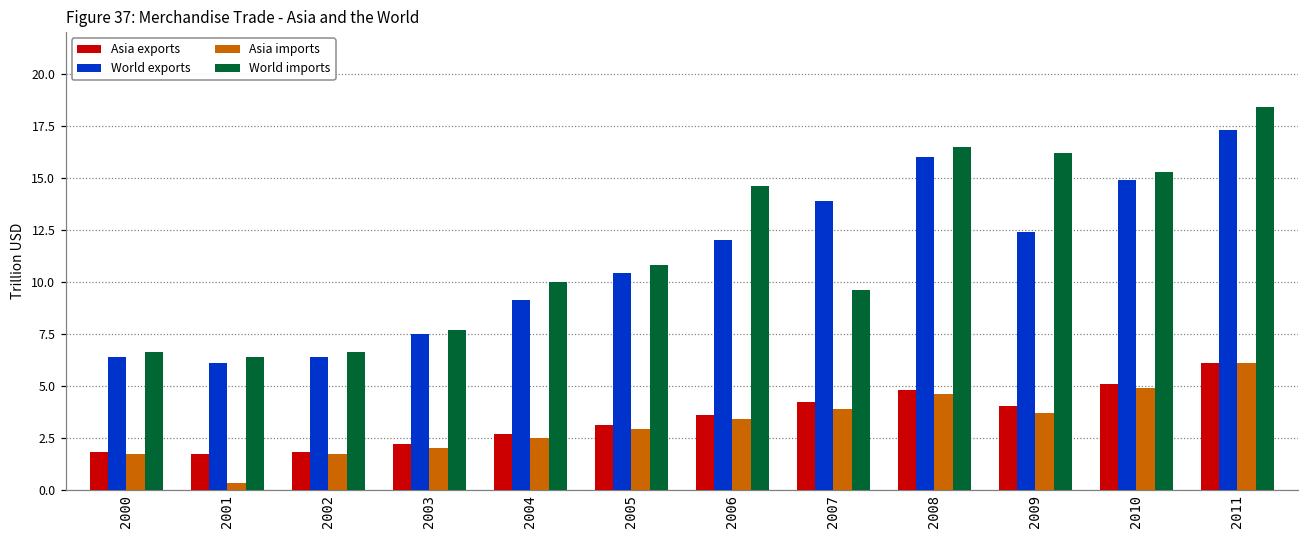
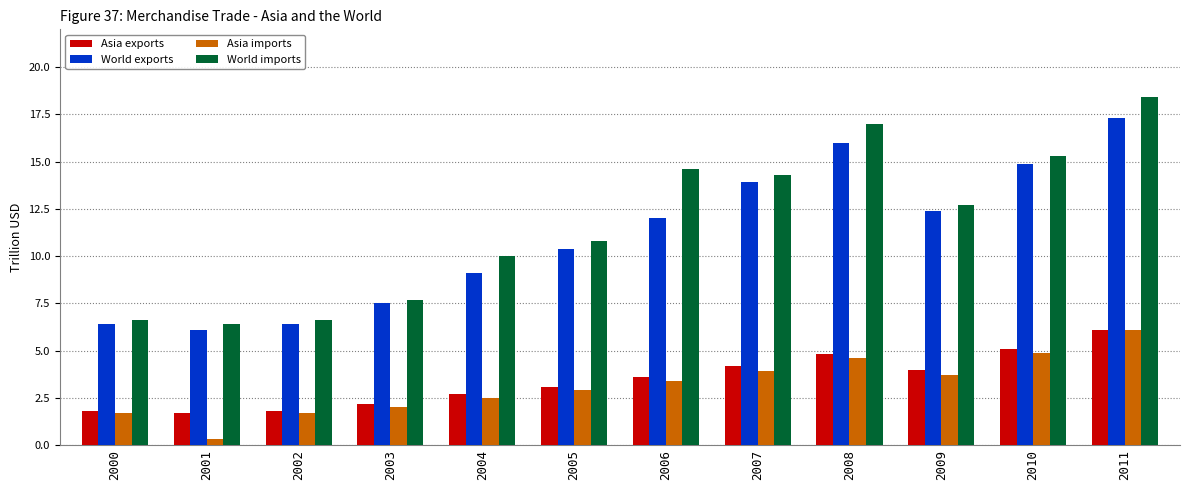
World imports, 2007: 9.6 -> 14.3
World imports, 2008: 16.5 -> 17.0
World imports, 2009: 16.2 -> 12.7
